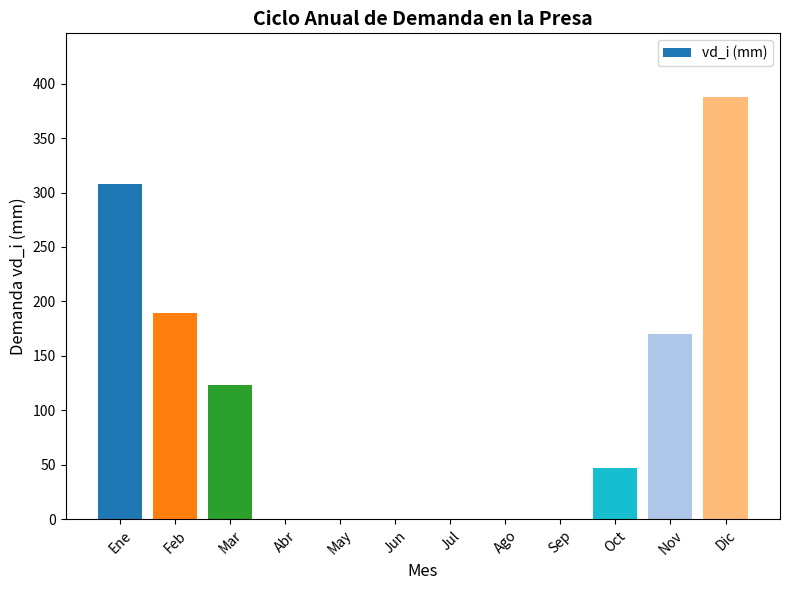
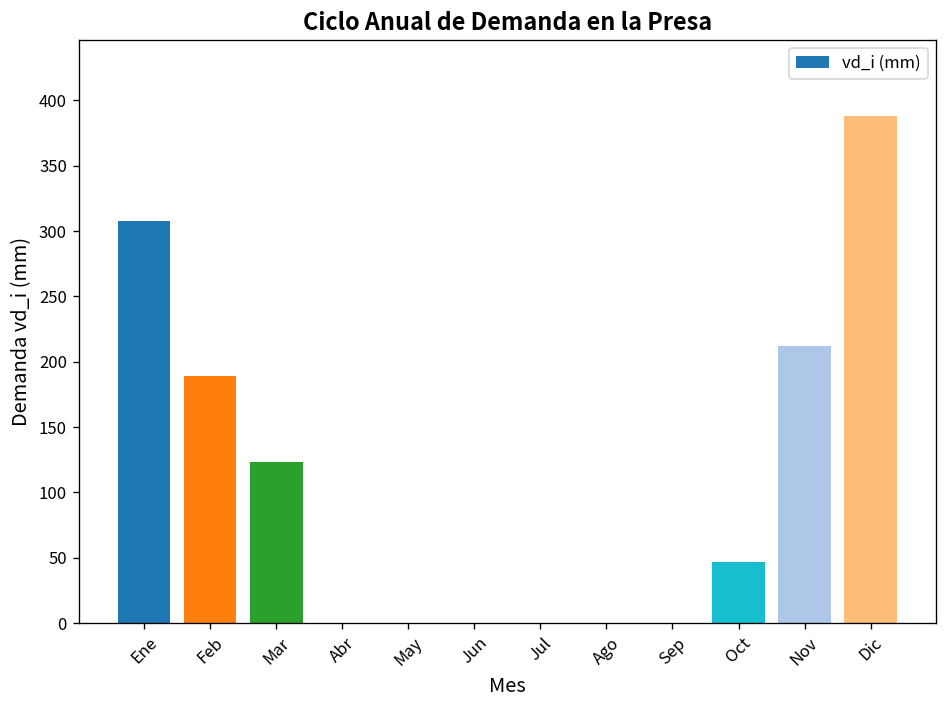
Nov: 170 -> 212
